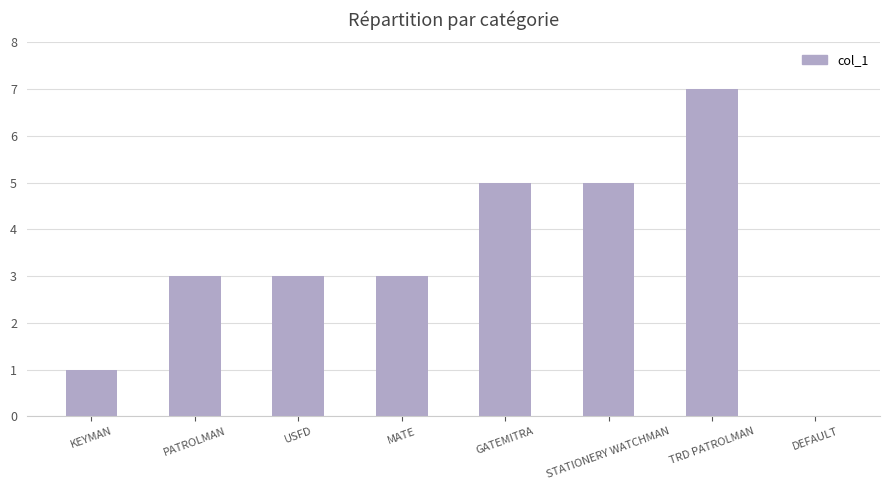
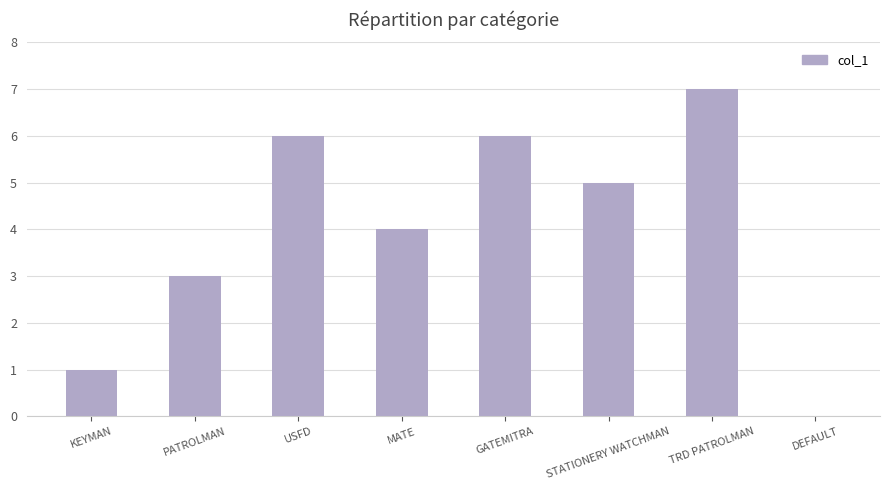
USFD: 3 -> 6
MATE: 3 -> 4
GATEMITRA: 5 -> 6
